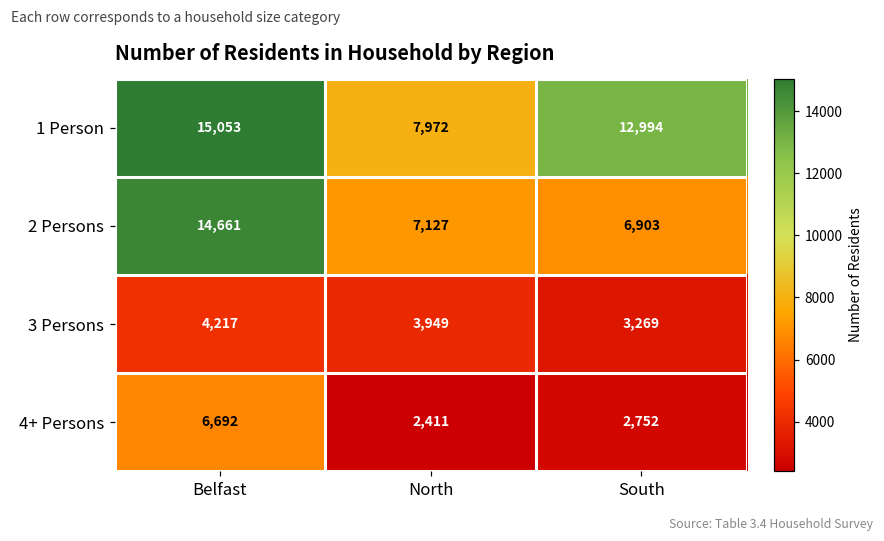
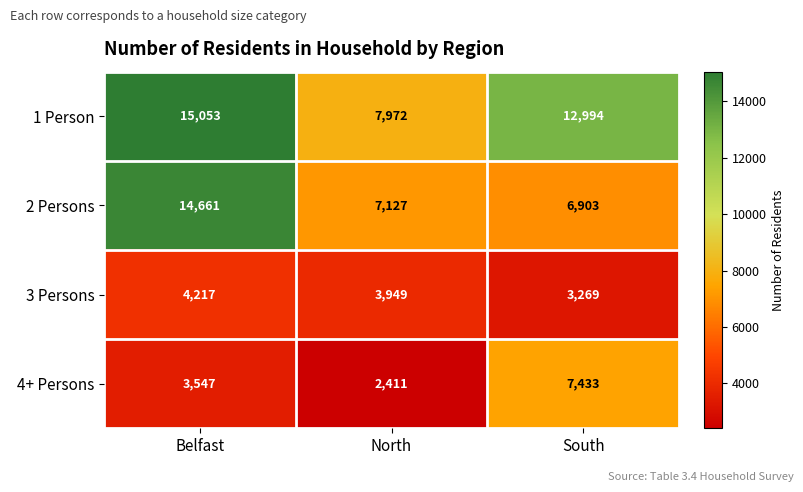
4+ Persons, Belfast: 6,692 -> 3,547
4+ Persons, South: 2,752 -> 7,433
